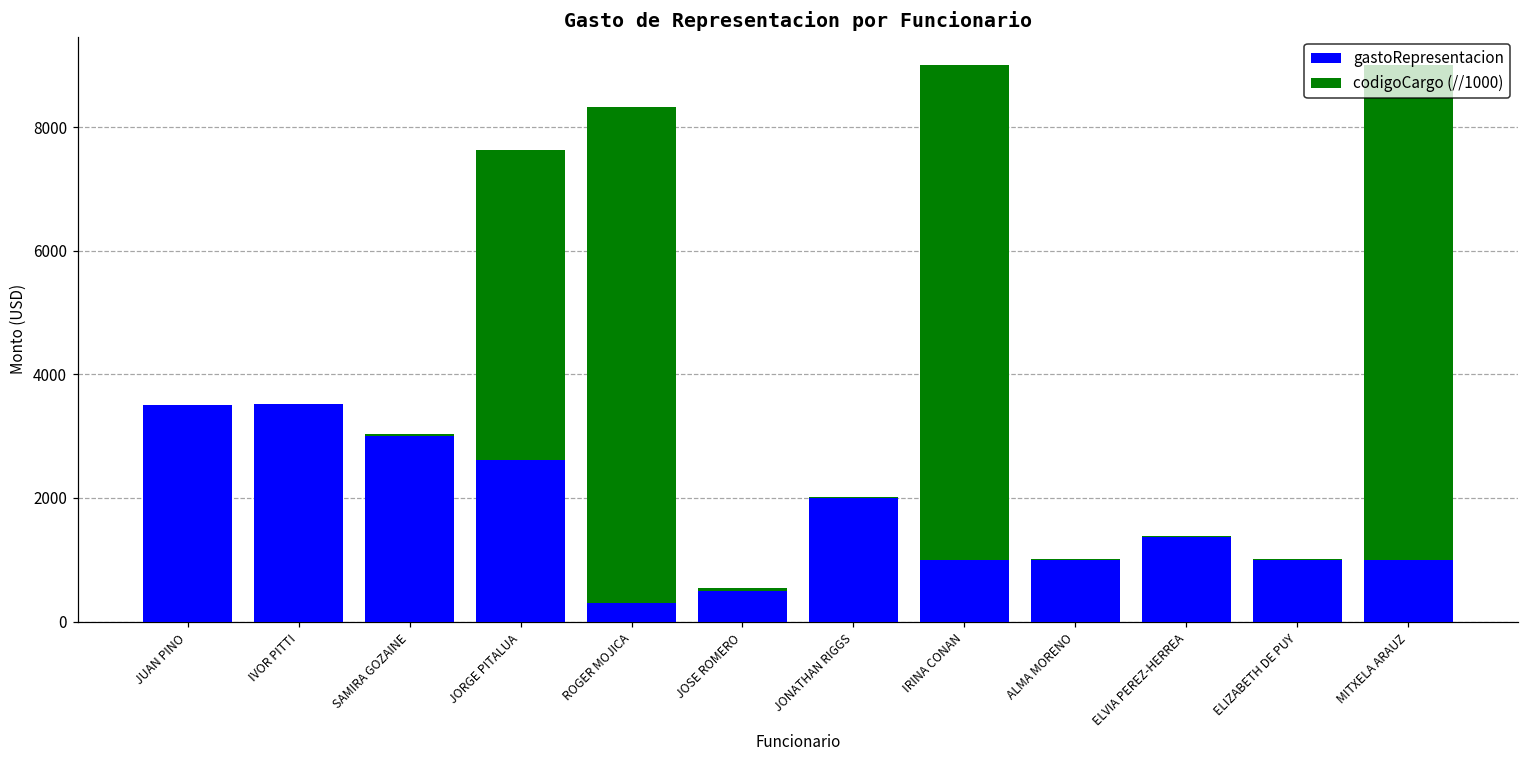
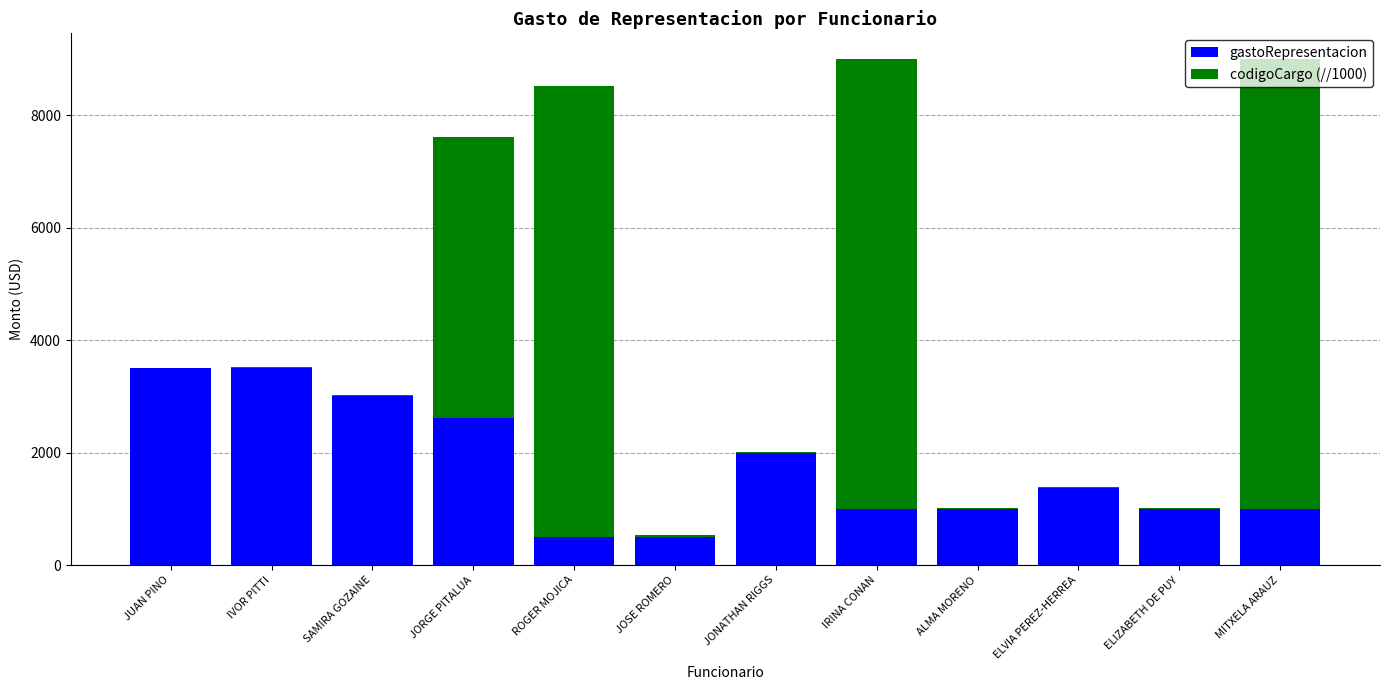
gastoRepresentacion, ROGER MOJICA: 300 -> 500
